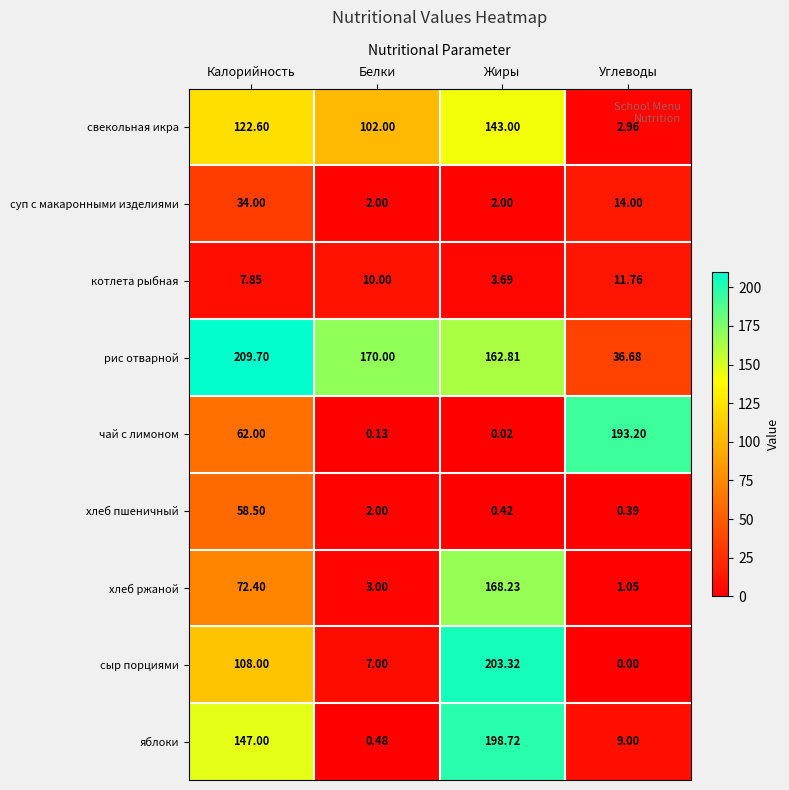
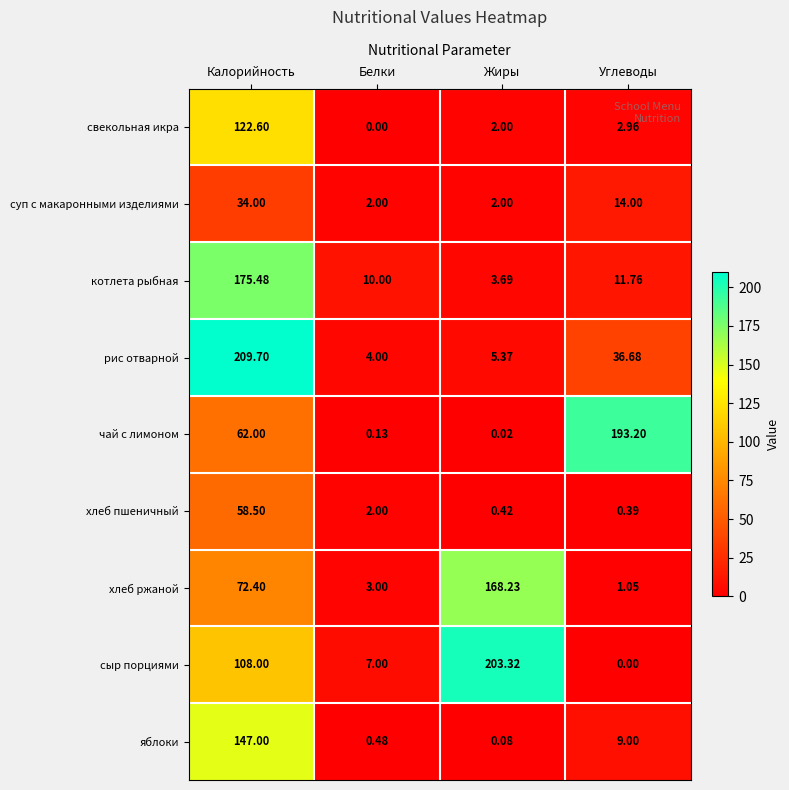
свекольная икра, Белки: 102.00 -> 0.00
свекольная икра, Жиры: 143.00 -> 2.00
котлета рыбная, Калорийность: 7.85 -> 175.48
рис отварной, Белки: 170.00 -> 4.00
рис отварной, Жиры: 162.81 -> 5.37
яблоки, Жиры: 198.72 -> 0.08
